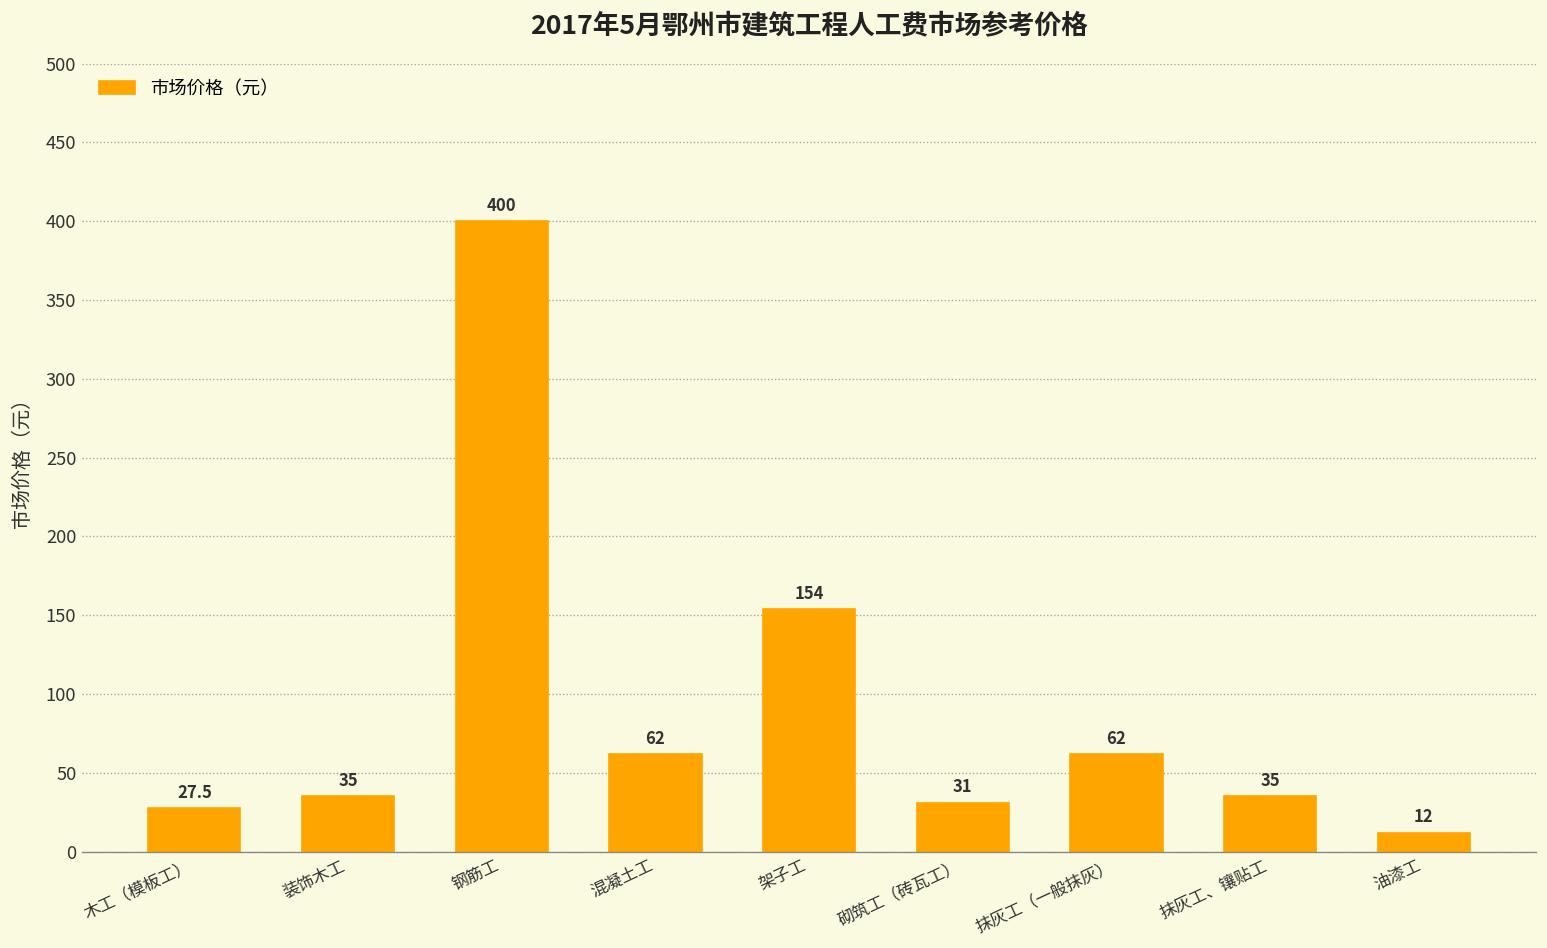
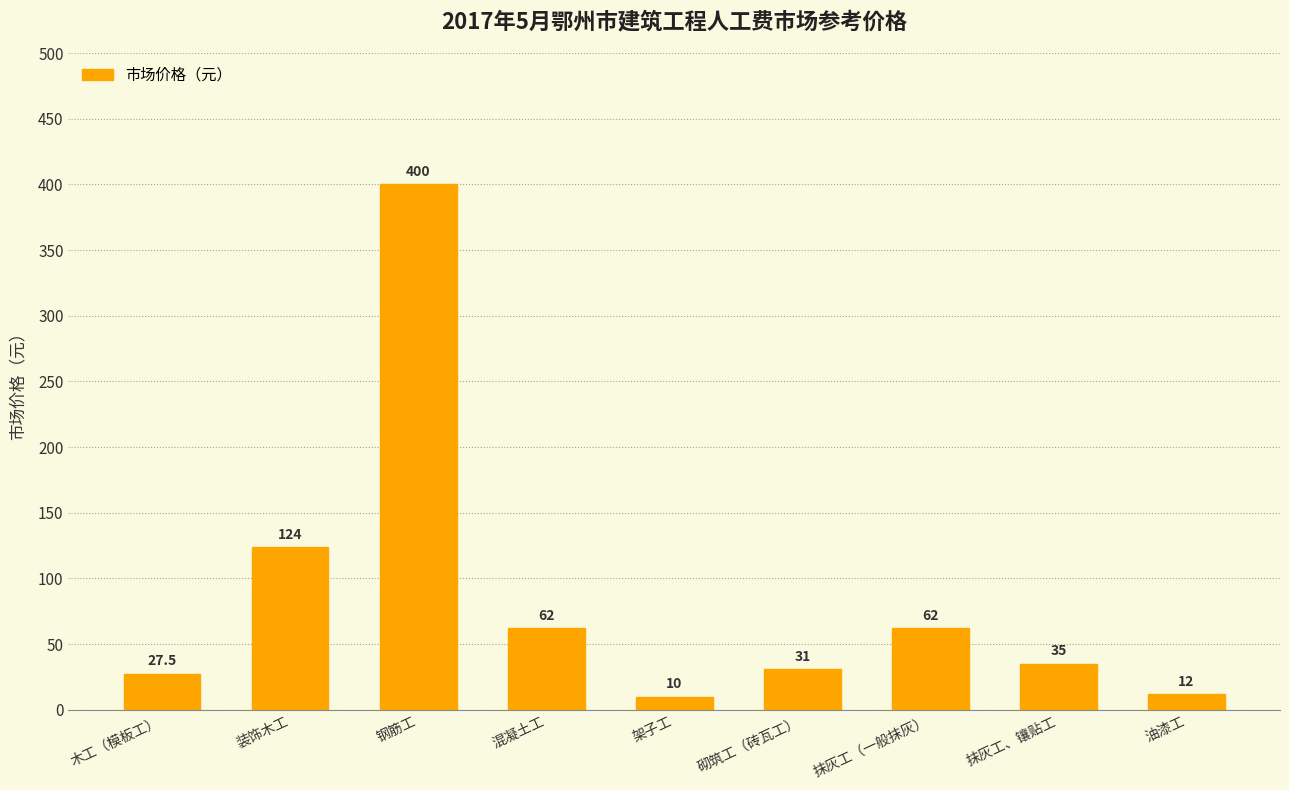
装饰木工: 35 -> 124
架子工: 154 -> 10
